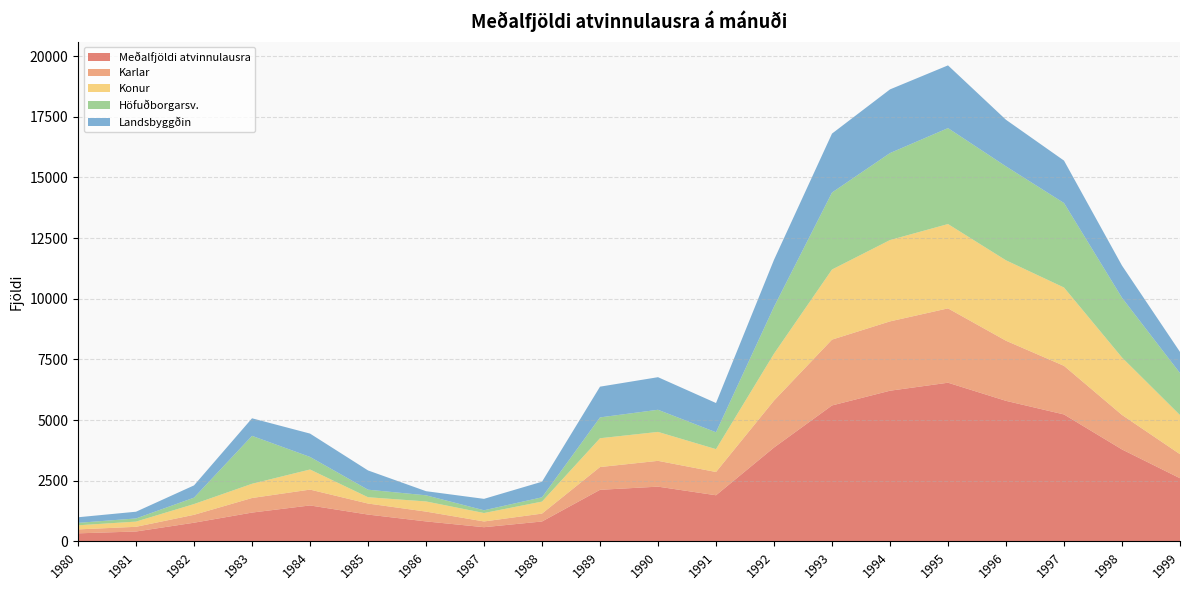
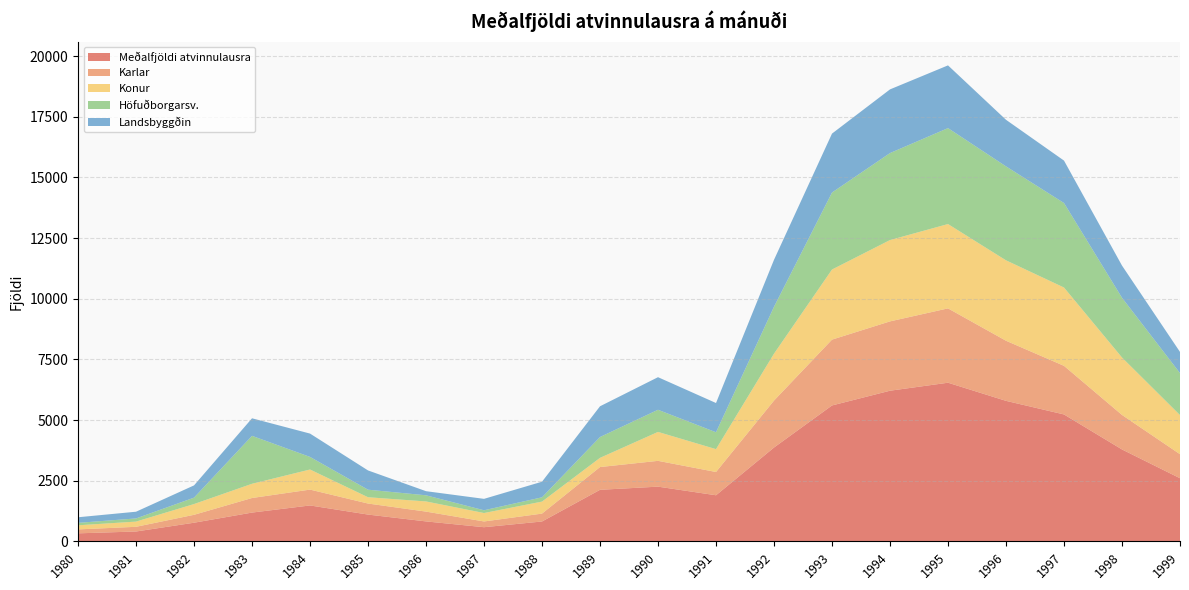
Konur, 1989: 1200 -> 400
